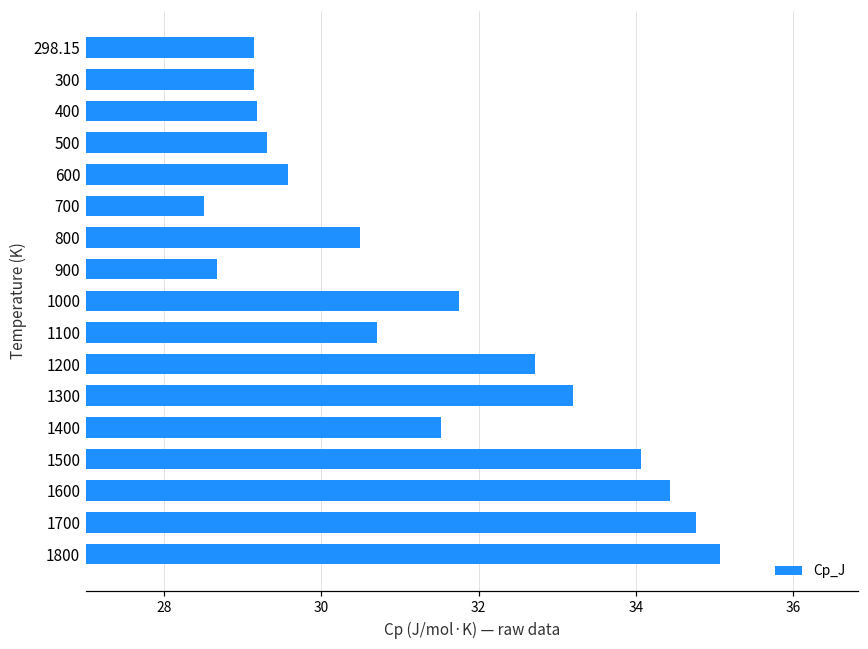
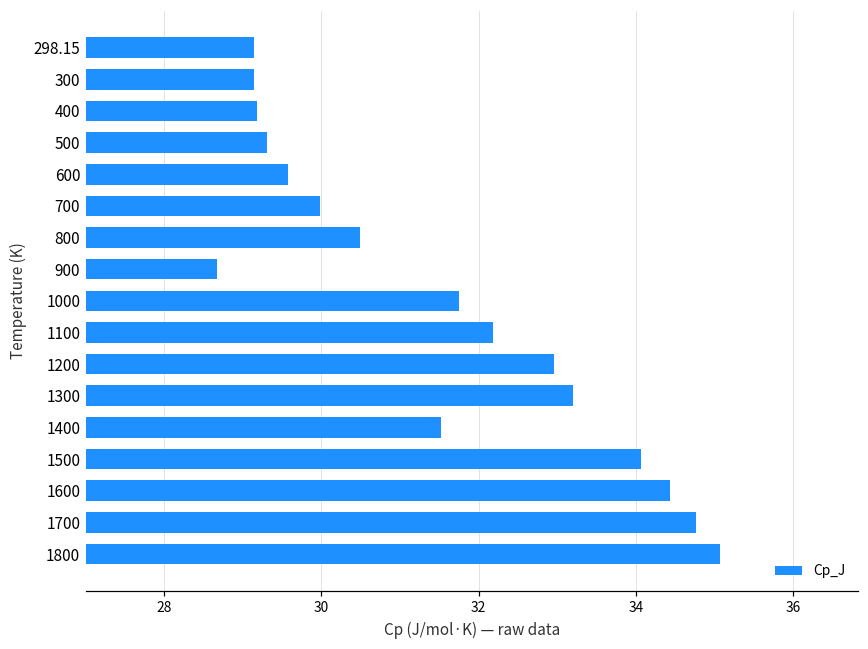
700: 28.5 -> 30.0
1100: 30.7 -> 32.2
1200: 32.7 -> 33.0
